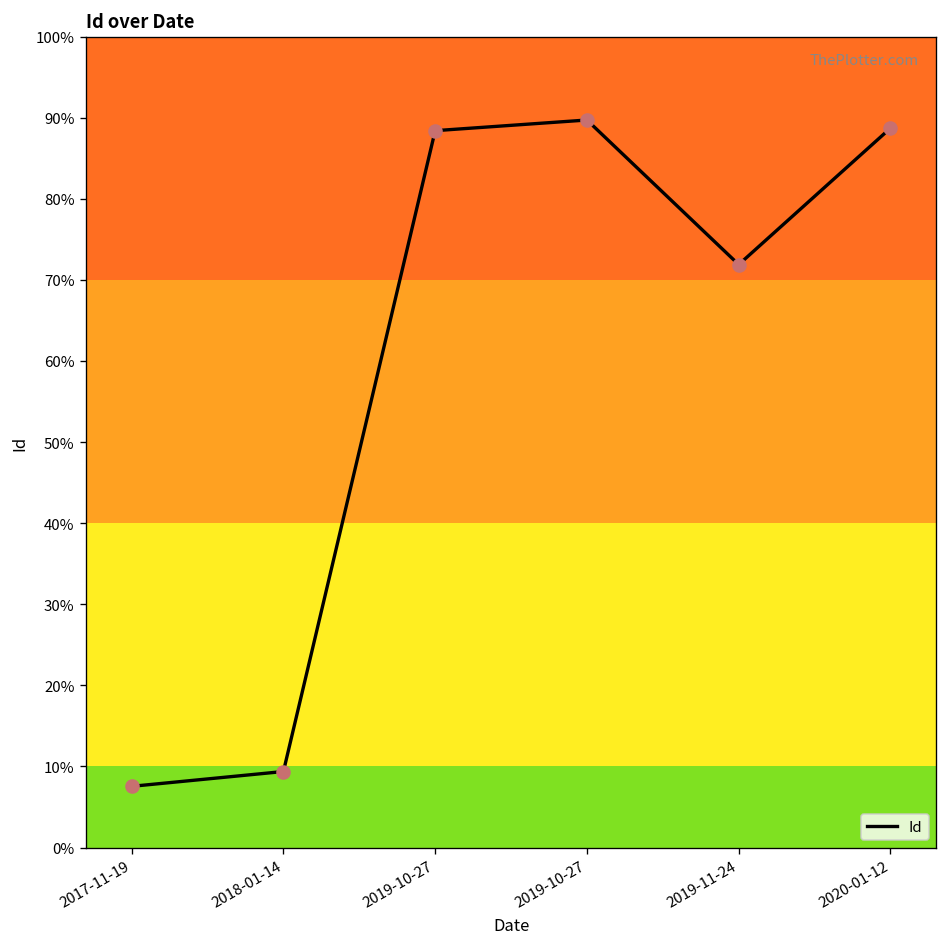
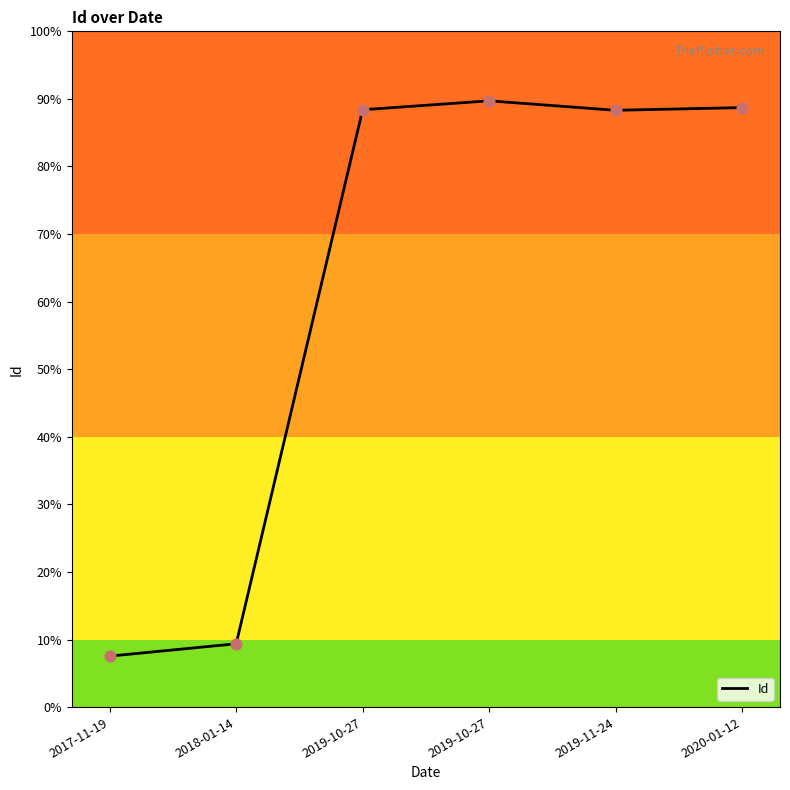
2019-11-24: 72% -> 88%
